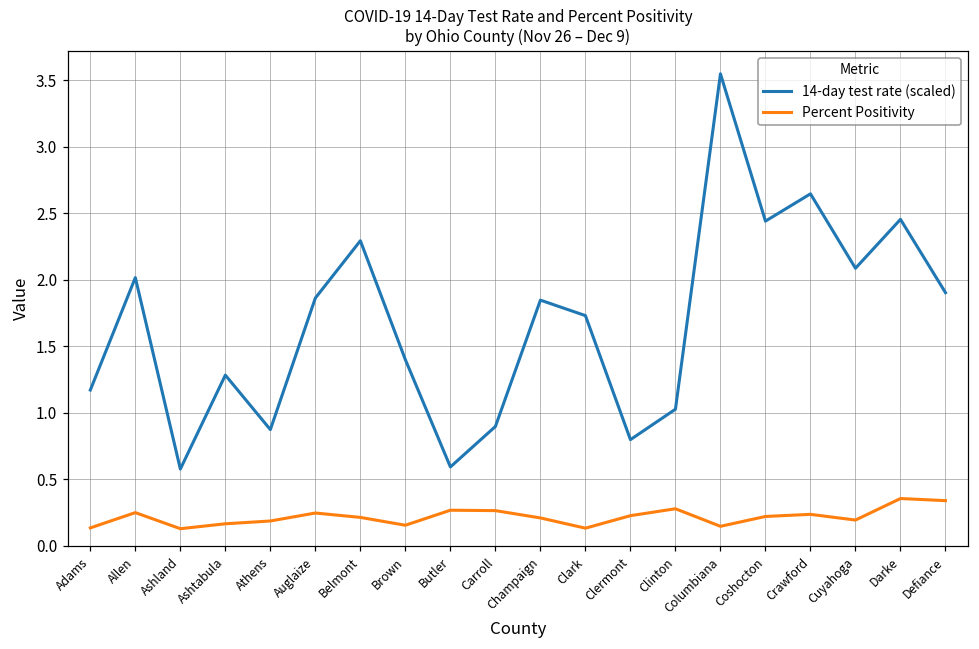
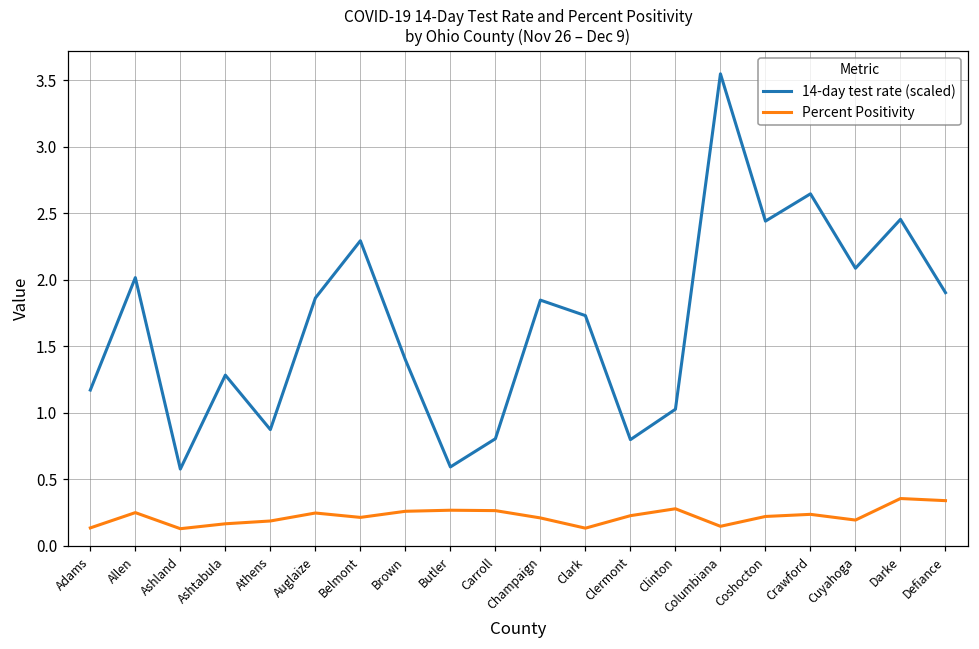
Percent Positivity, Brown: 0.15 -> 0.26
14-day test rate (scaled), Carroll: 0.90 -> 0.80
